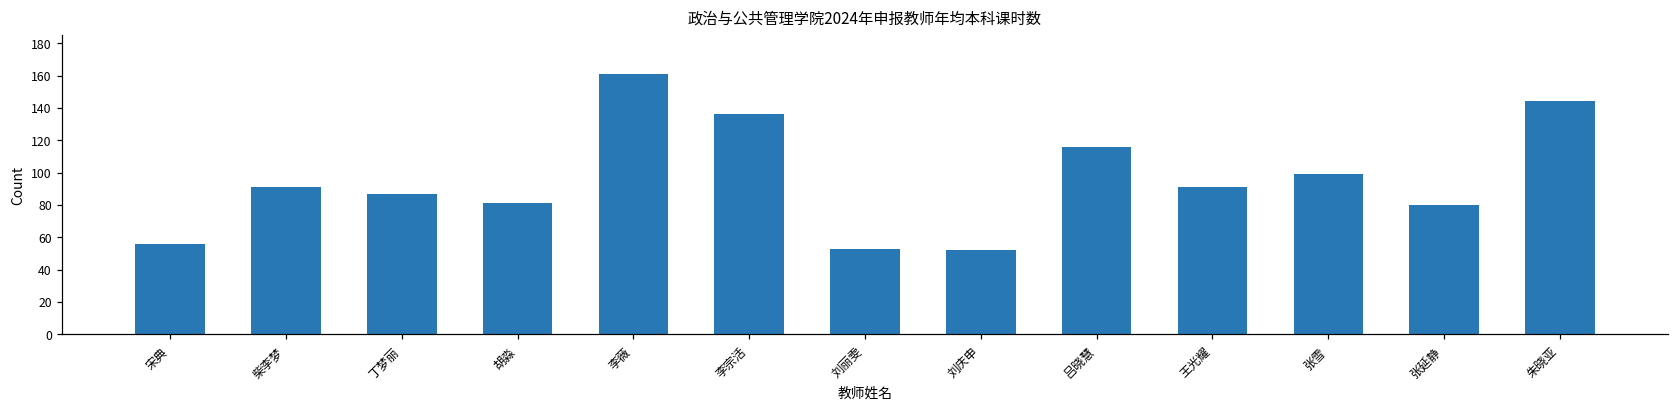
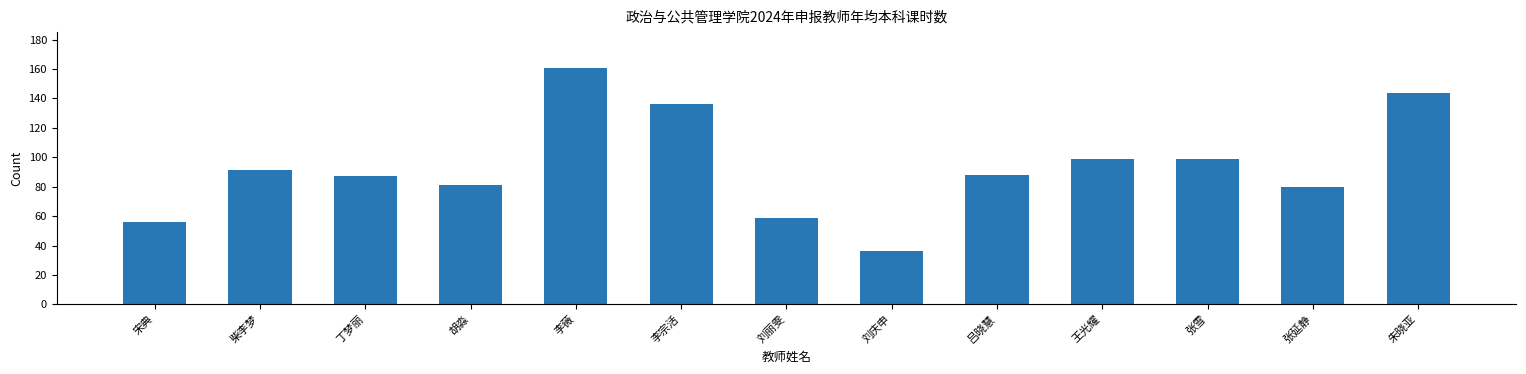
刘丽雯: 53 -> 59
刘庆申: 52 -> 36
吕晓慧: 116 -> 88
王光耀: 91 -> 99
